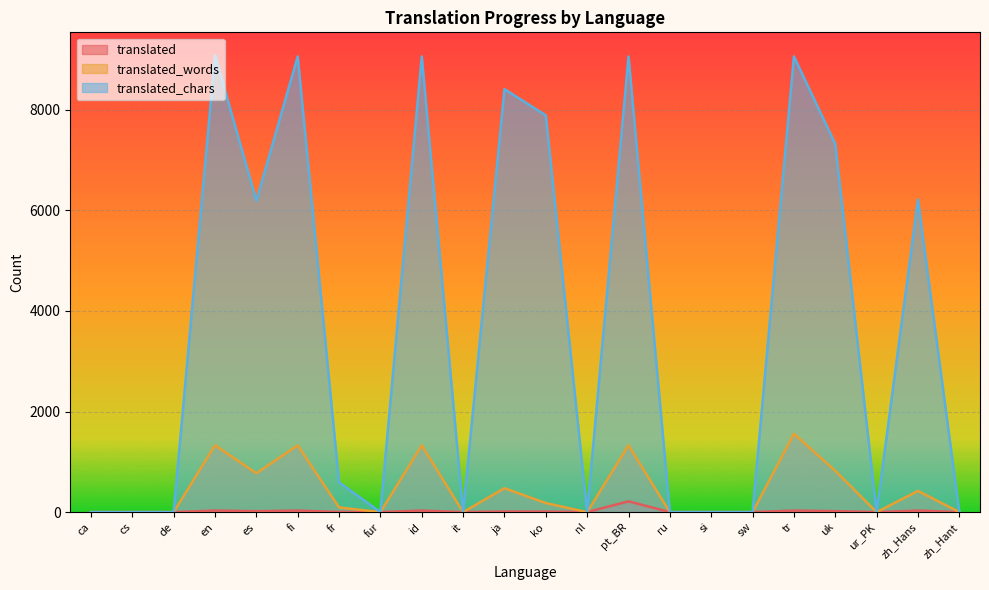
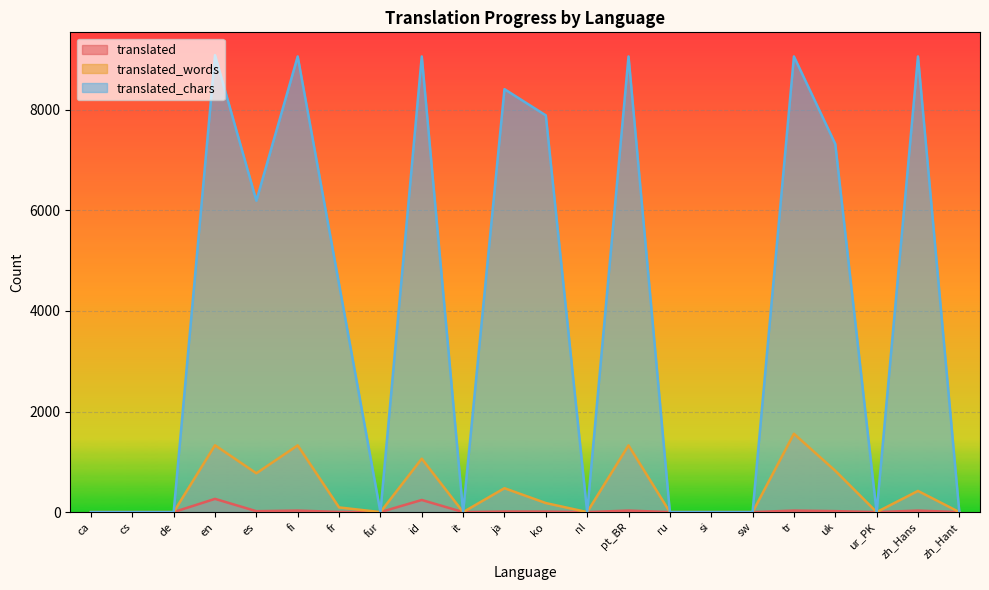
translated, en: 0 -> 300
translated_chars, fr: 600 -> 4500
translated, id: 0 -> 200
translated_words, id: 1300 -> 1100
translated, pt_BR: 200 -> 0
translated_chars, zh_Hans: 6200 -> 9100
